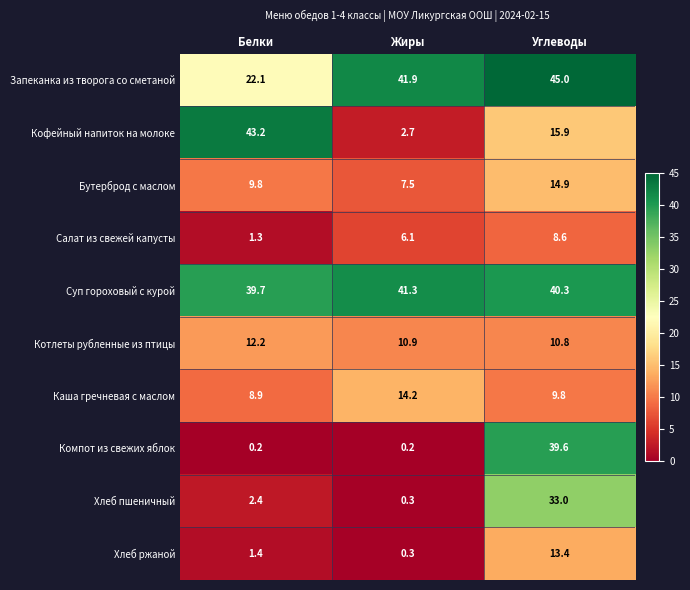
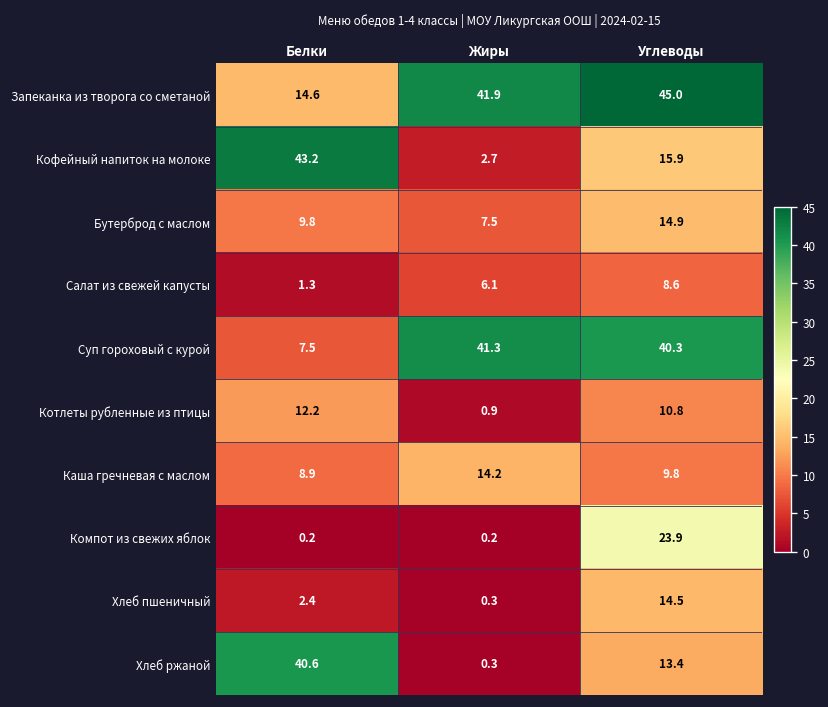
Запеканка из творога со сметаной, Белки: 22.1 -> 14.6
Суп гороховый с курой, Белки: 39.7 -> 7.5
Котлеты рубленные из птицы, Жиры: 10.9 -> 0.9
Компот из свежих яблок, Углеводы: 39.6 -> 23.9
Хлеб пшеничный, Углеводы: 33.0 -> 14.5
Хлеб ржаной, Белки: 1.4 -> 40.6
